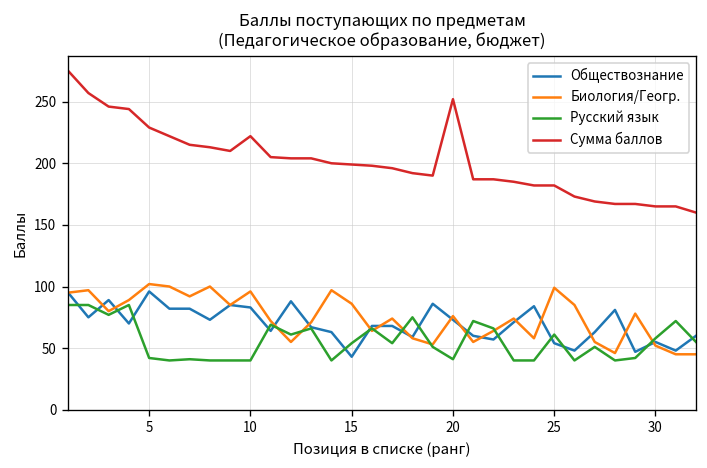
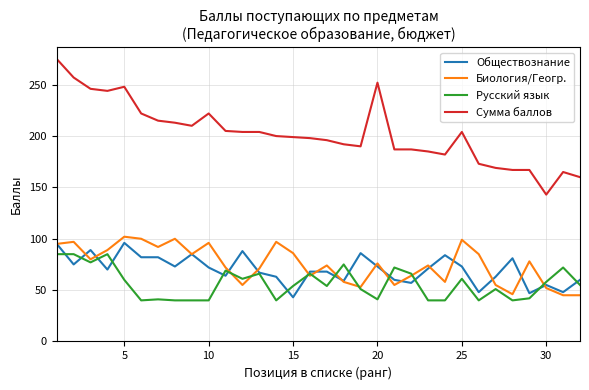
Русский язык, 5: 42 -> 60
Сумма баллов, 5: 229 -> 248
Обществознание, 10: 83 -> 72
Обществознание, 25: 54 -> 73
Сумма баллов, 25: 182 -> 204
Сумма баллов, 30: 165 -> 143
